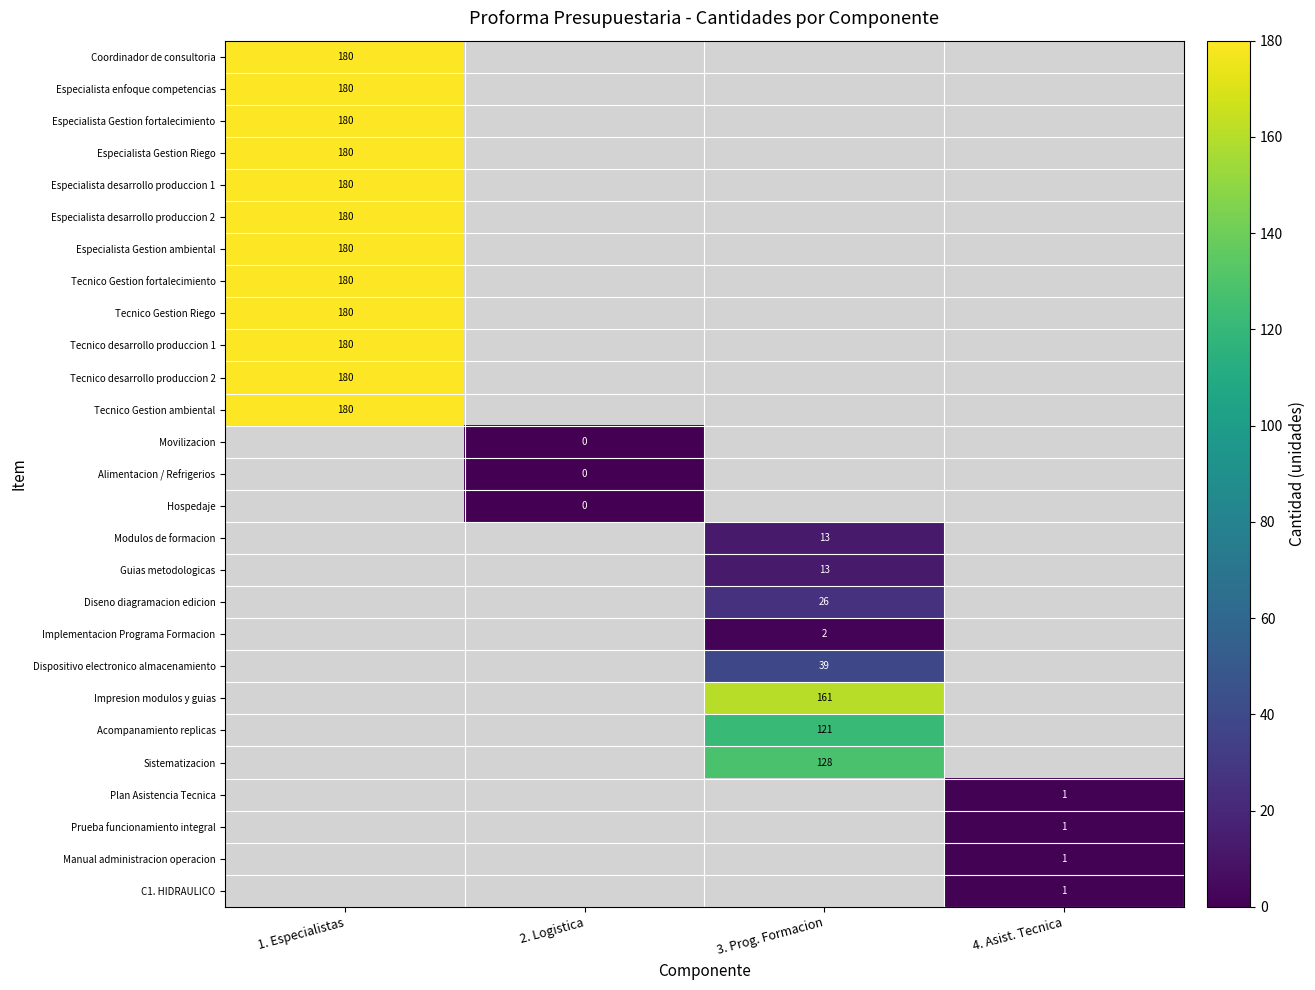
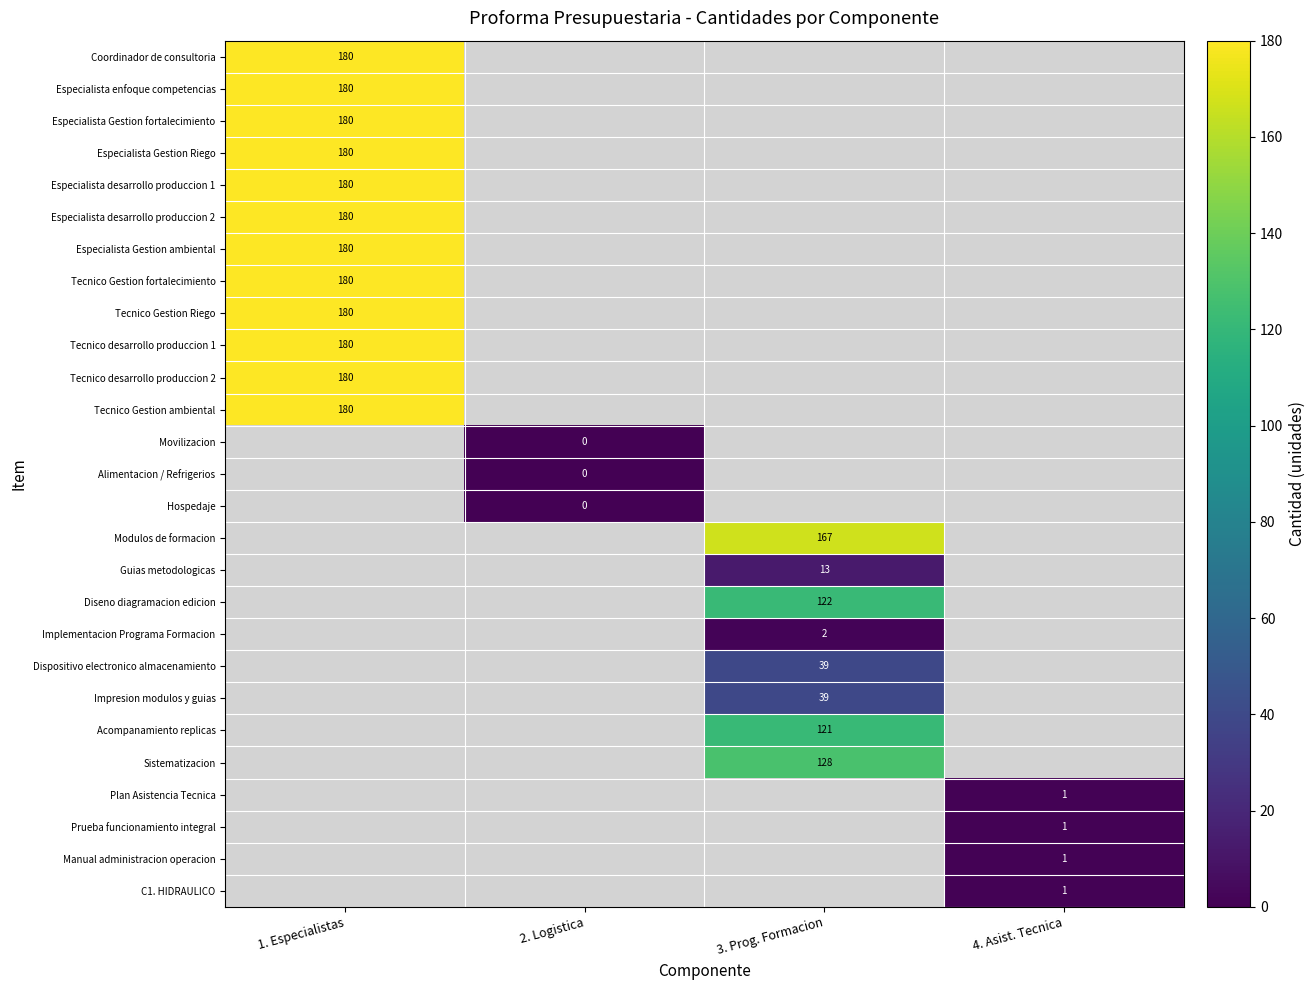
Modulos de formacion, 3. Prog. Formacion: 13 -> 167
Diseno diagramacion edicion, 3. Prog. Formacion: 26 -> 122
Impresion modulos y guias, 3. Prog. Formacion: 161 -> 39
